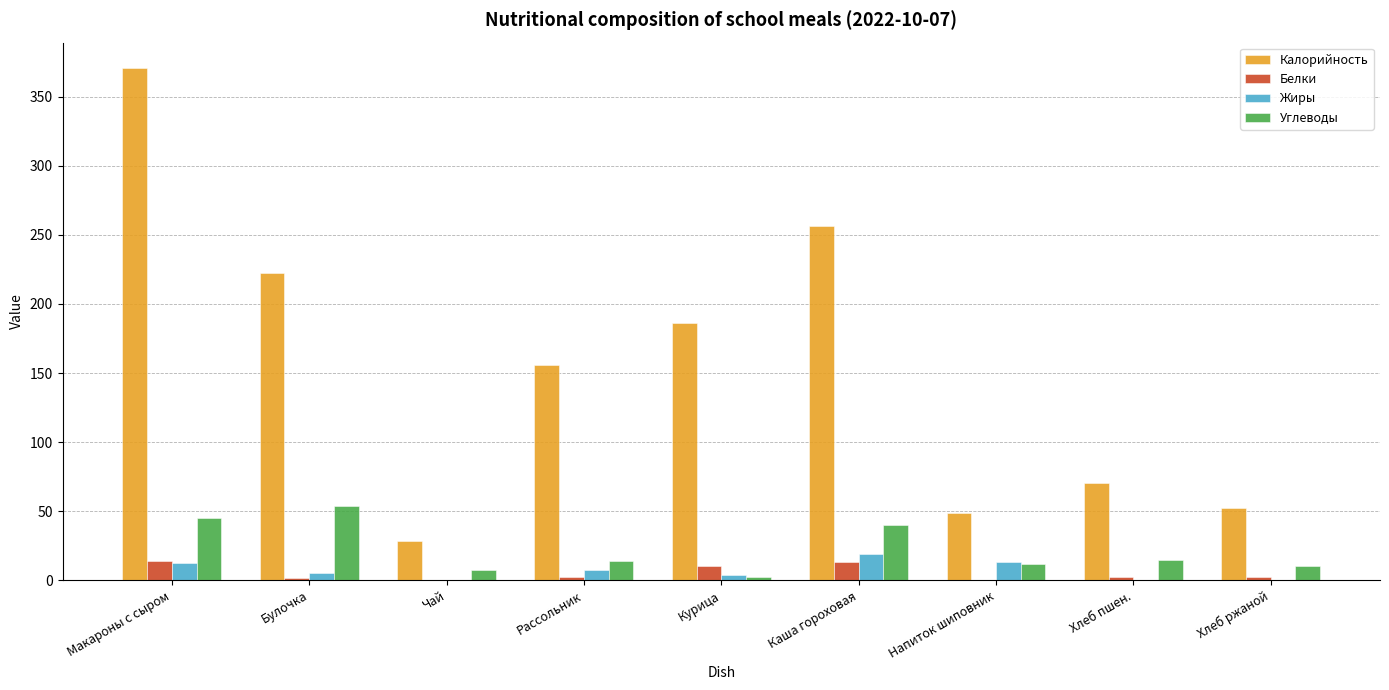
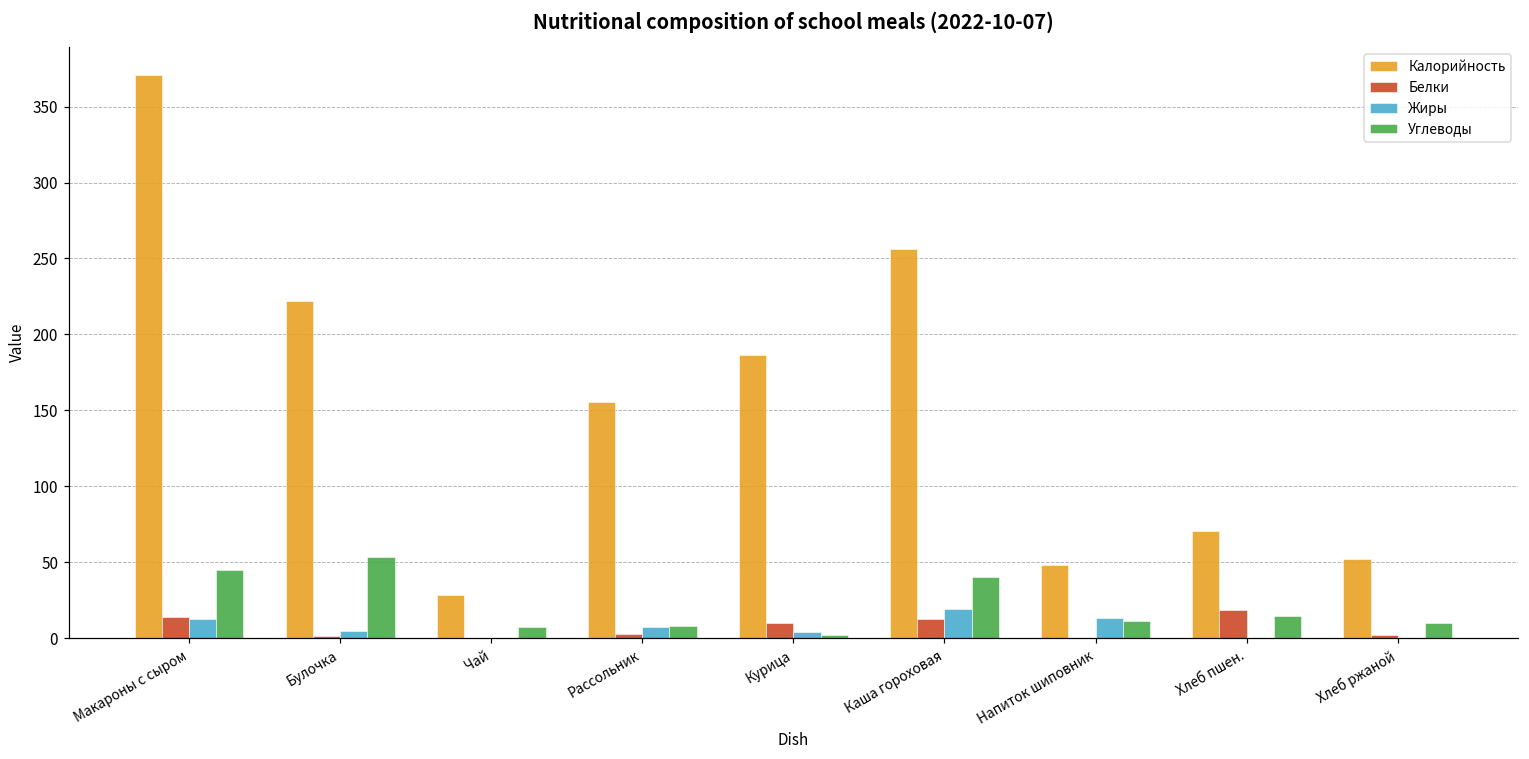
Углеводы, Рассольник: 14 -> 8
Белки, Хлеб пшен.: 2 -> 18
